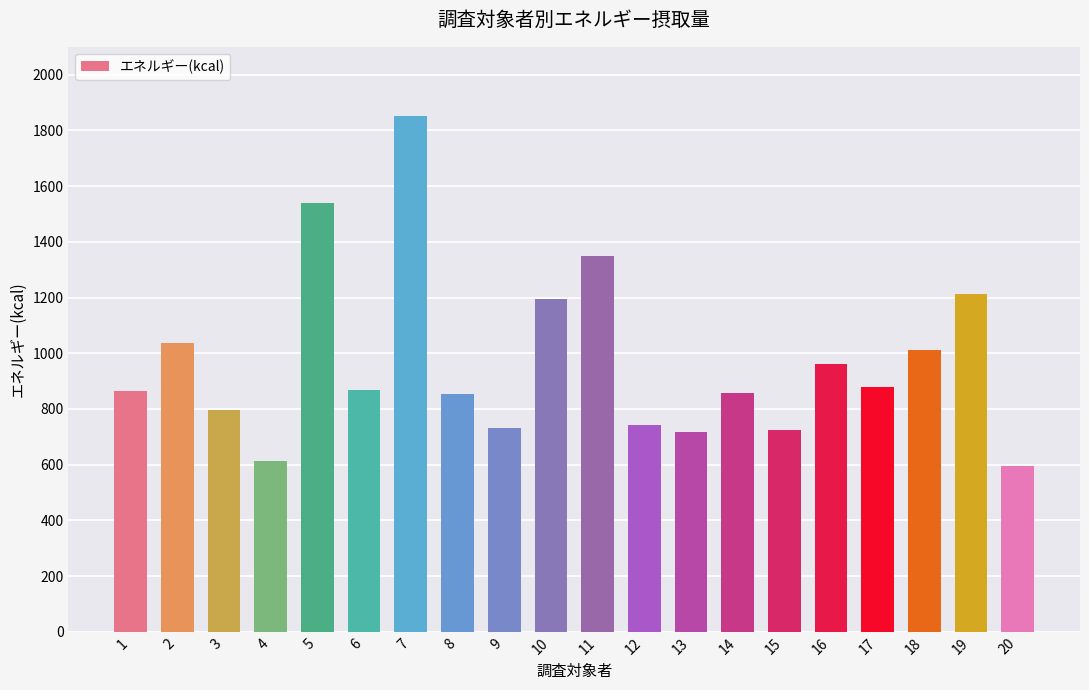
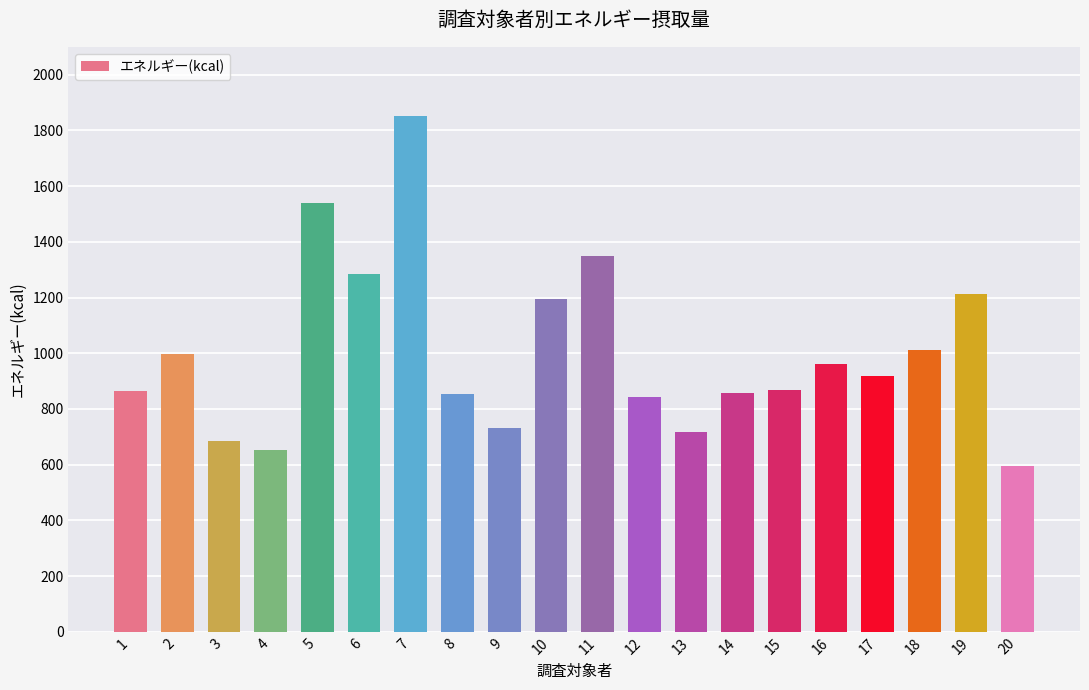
2: 1040 -> 1000
3: 800 -> 680
4: 610 -> 650
6: 870 -> 1290
12: 740 -> 840
15: 720 -> 870
17: 880 -> 920
